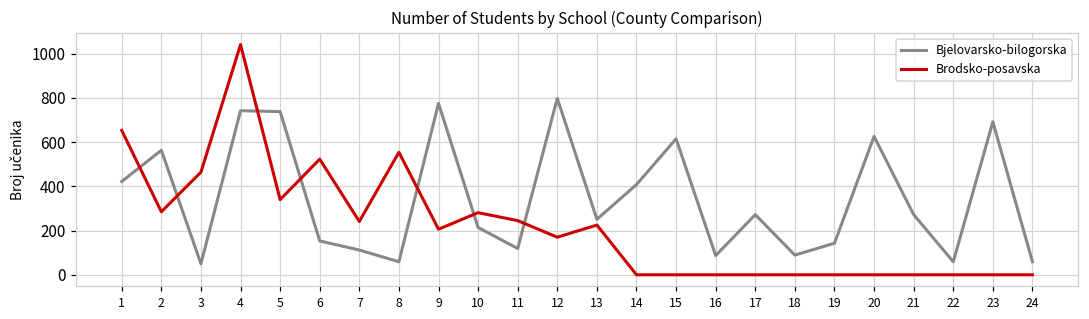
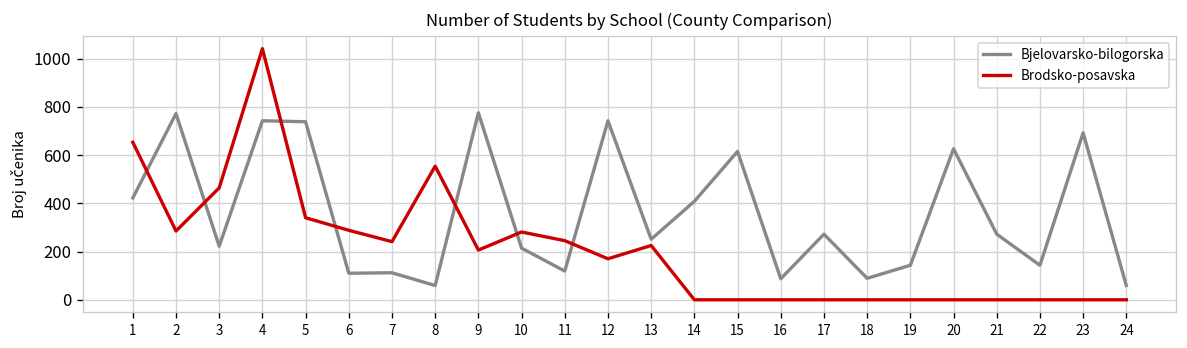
Bjelovarsko-bilogorska, 2: 560 -> 770
Bjelovarsko-bilogorska, 3: 50 -> 220
Bjelovarsko-bilogorska, 6: 150 -> 110
Brodsko-posavska, 6: 520 -> 290
Bjelovarsko-bilogorska, 12: 800 -> 740
Bjelovarsko-bilogorska, 22: 60 -> 140
